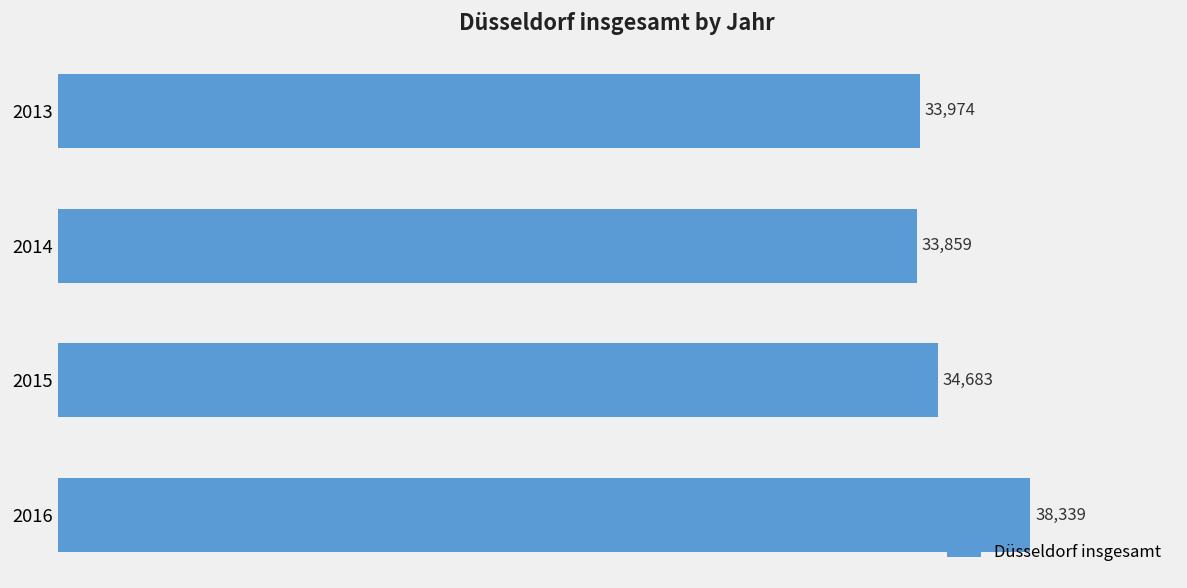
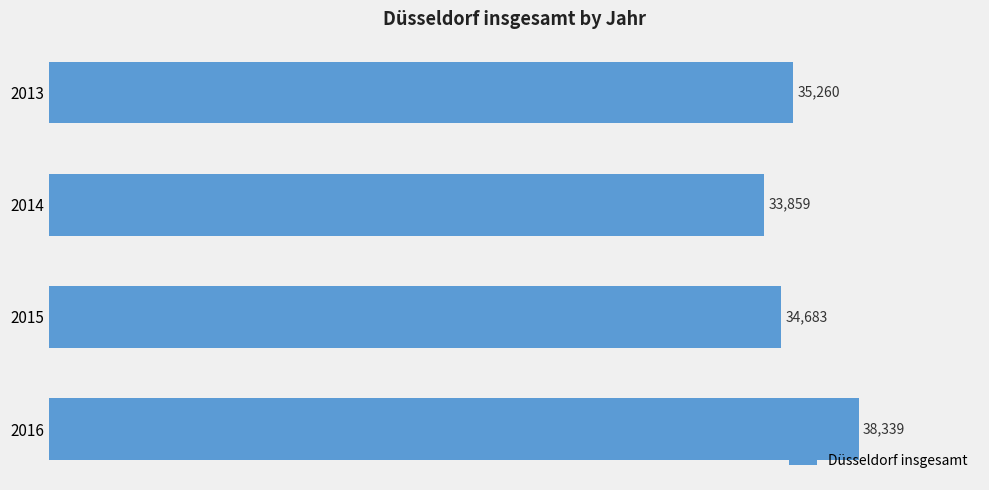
2013: 33,974 -> 35,260
